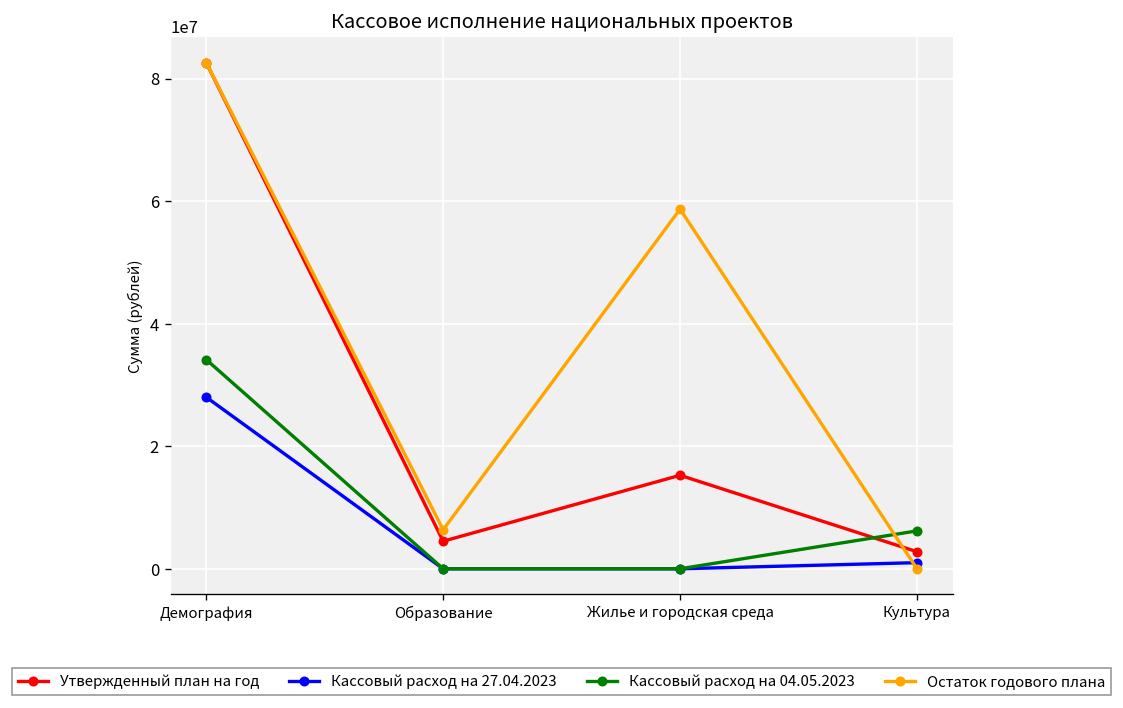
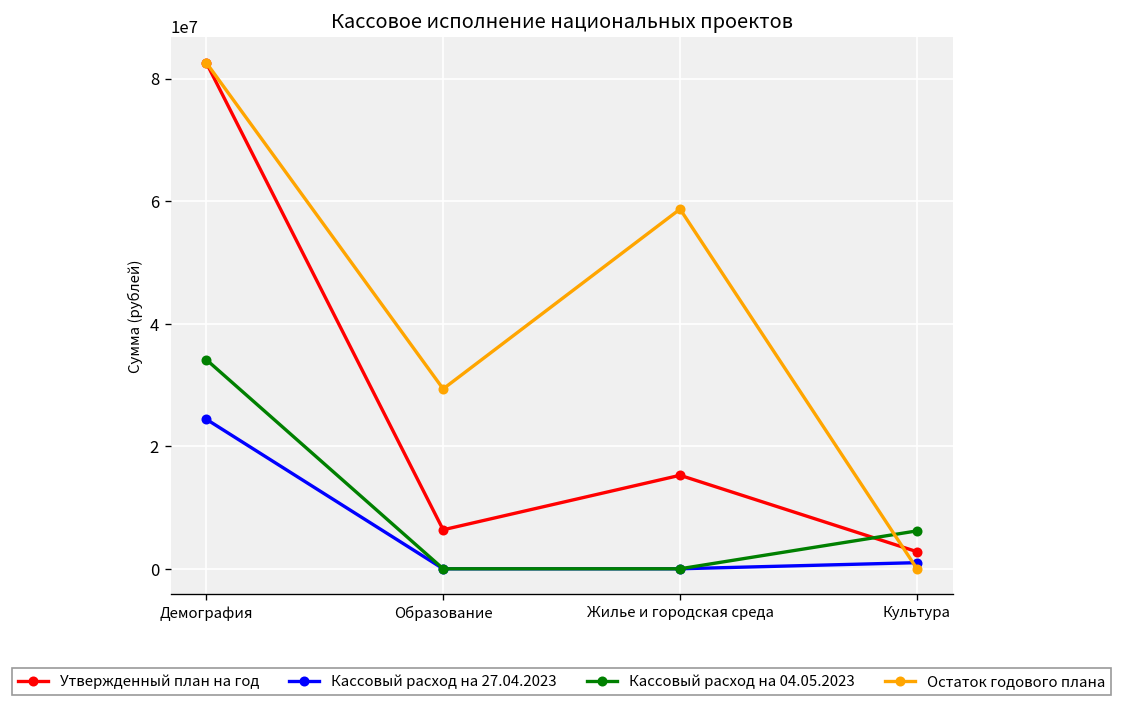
Кассовый расход на 27.04.2023, Демография: 28000000 -> 24000000
Утвержденный план на год, Образование: 5000000 -> 6000000
Остаток годового плана, Образование: 6000000 -> 29000000
